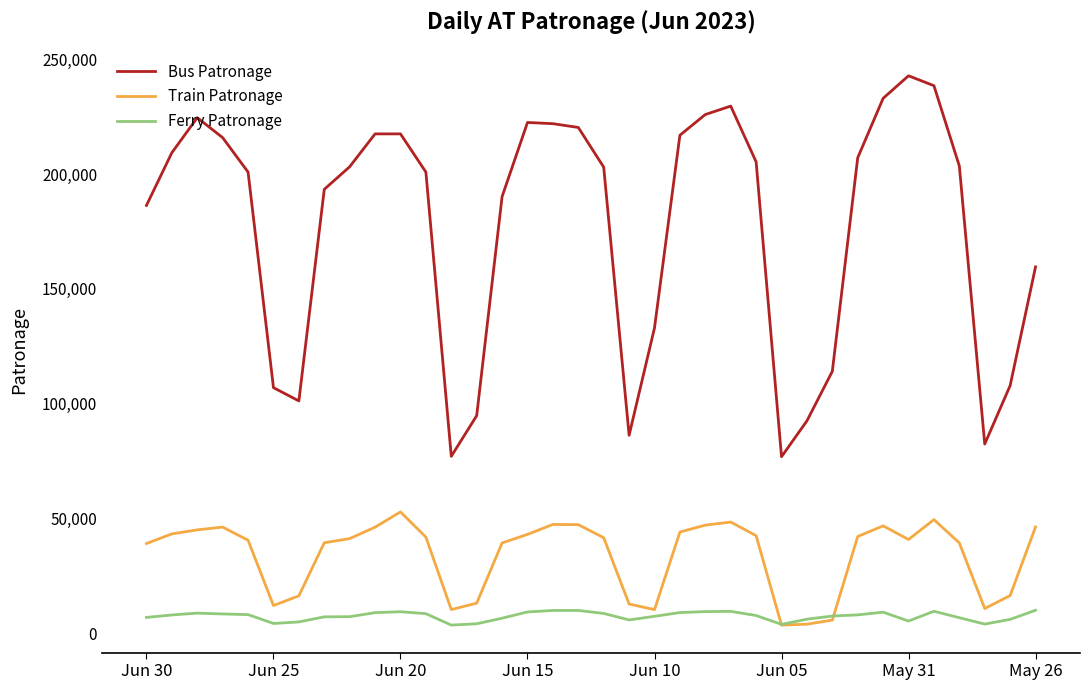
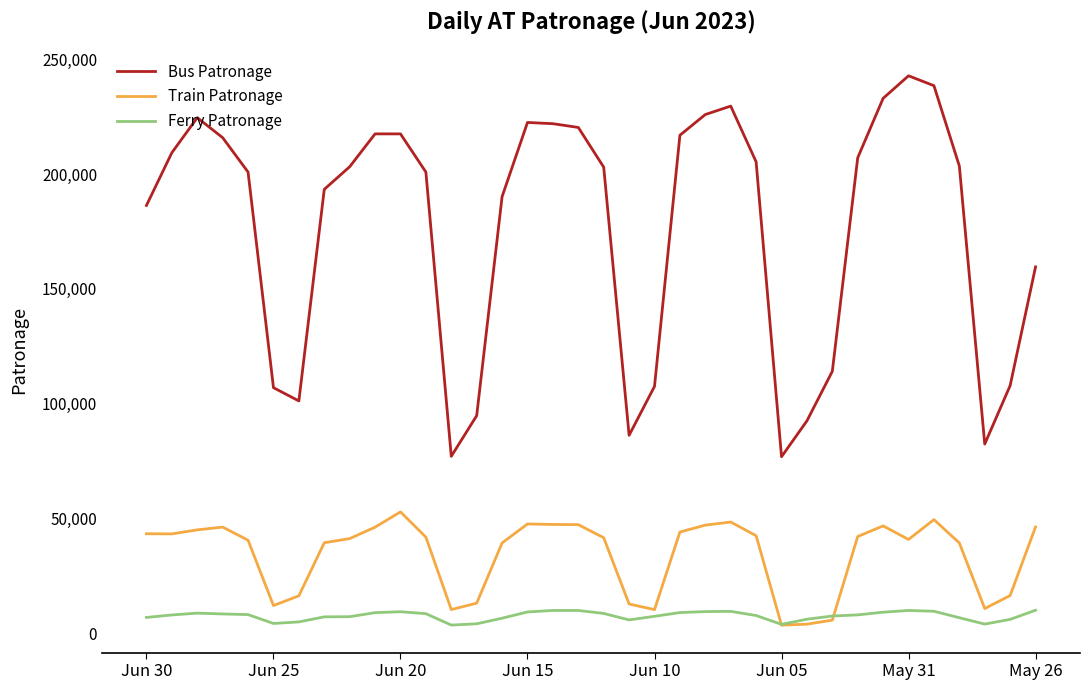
Train Patronage, Jun 30: 39,000 -> 43,000
Train Patronage, Jun 15: 43,000 -> 48,000
Bus Patronage, Jun 10: 133,000 -> 108,000
Ferry Patronage, May 31: 5,000 -> 10,000
